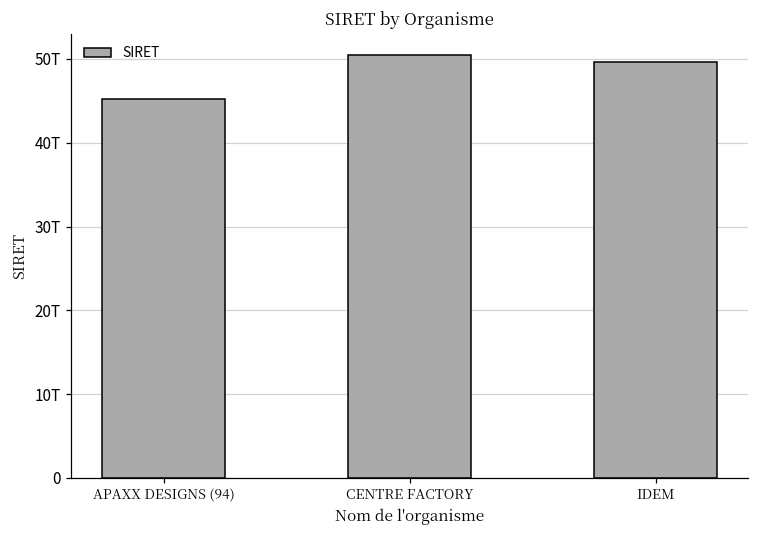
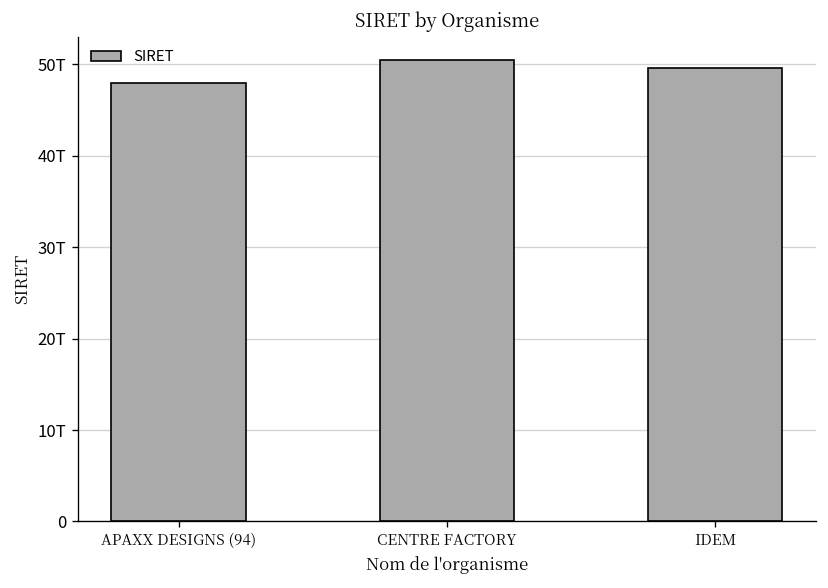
APAXX DESIGNS (94): 45T -> 48T
